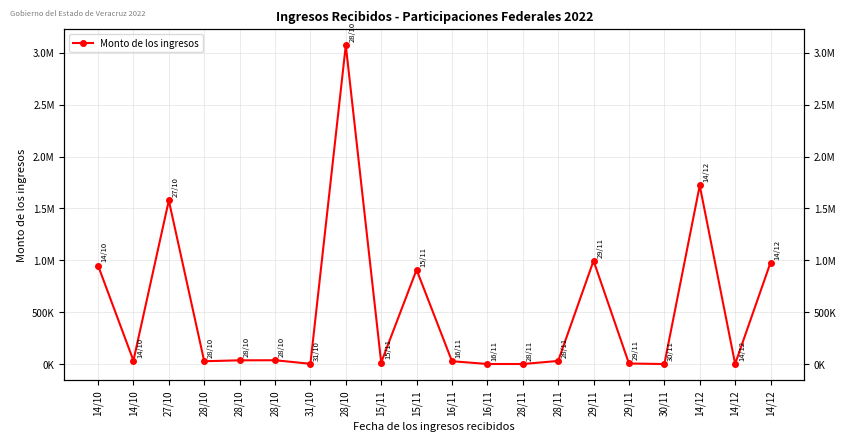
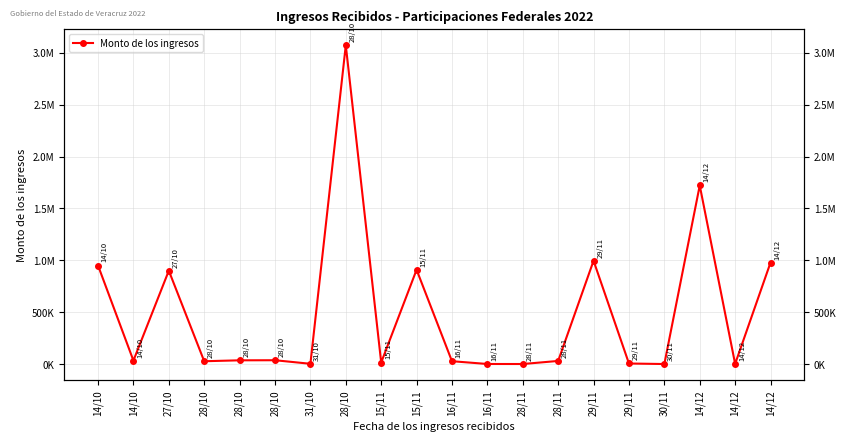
27/10: 1580000 -> 900000
